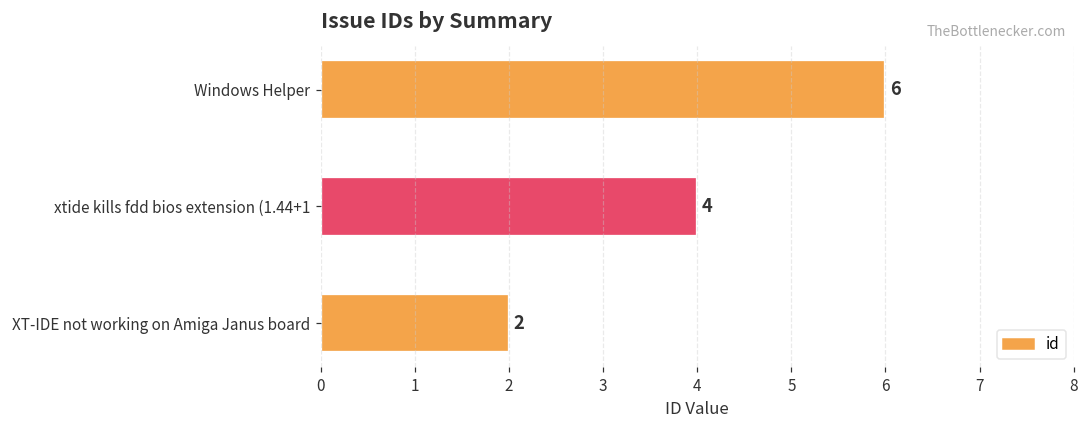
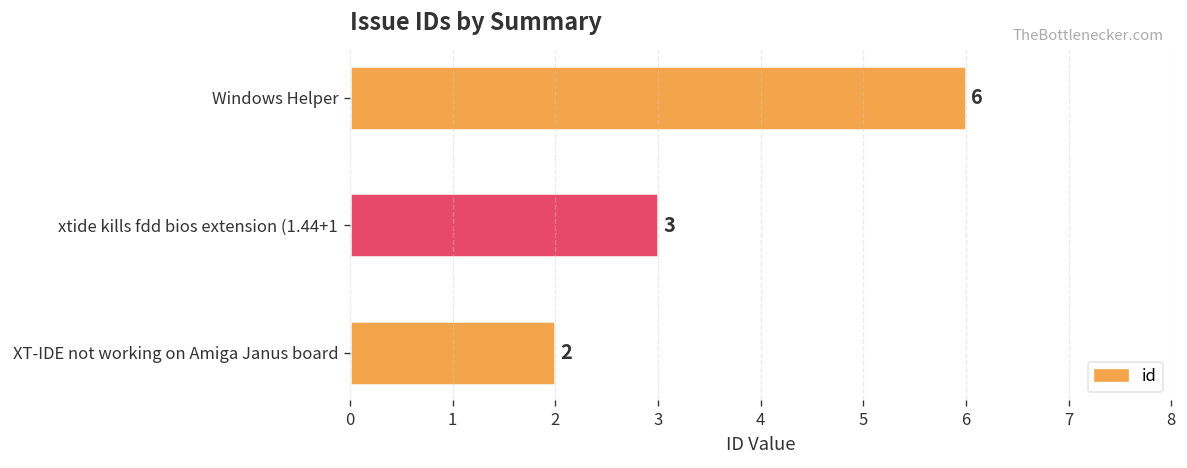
xtide kills fdd bios extension (1.44+1: 4 -> 3
